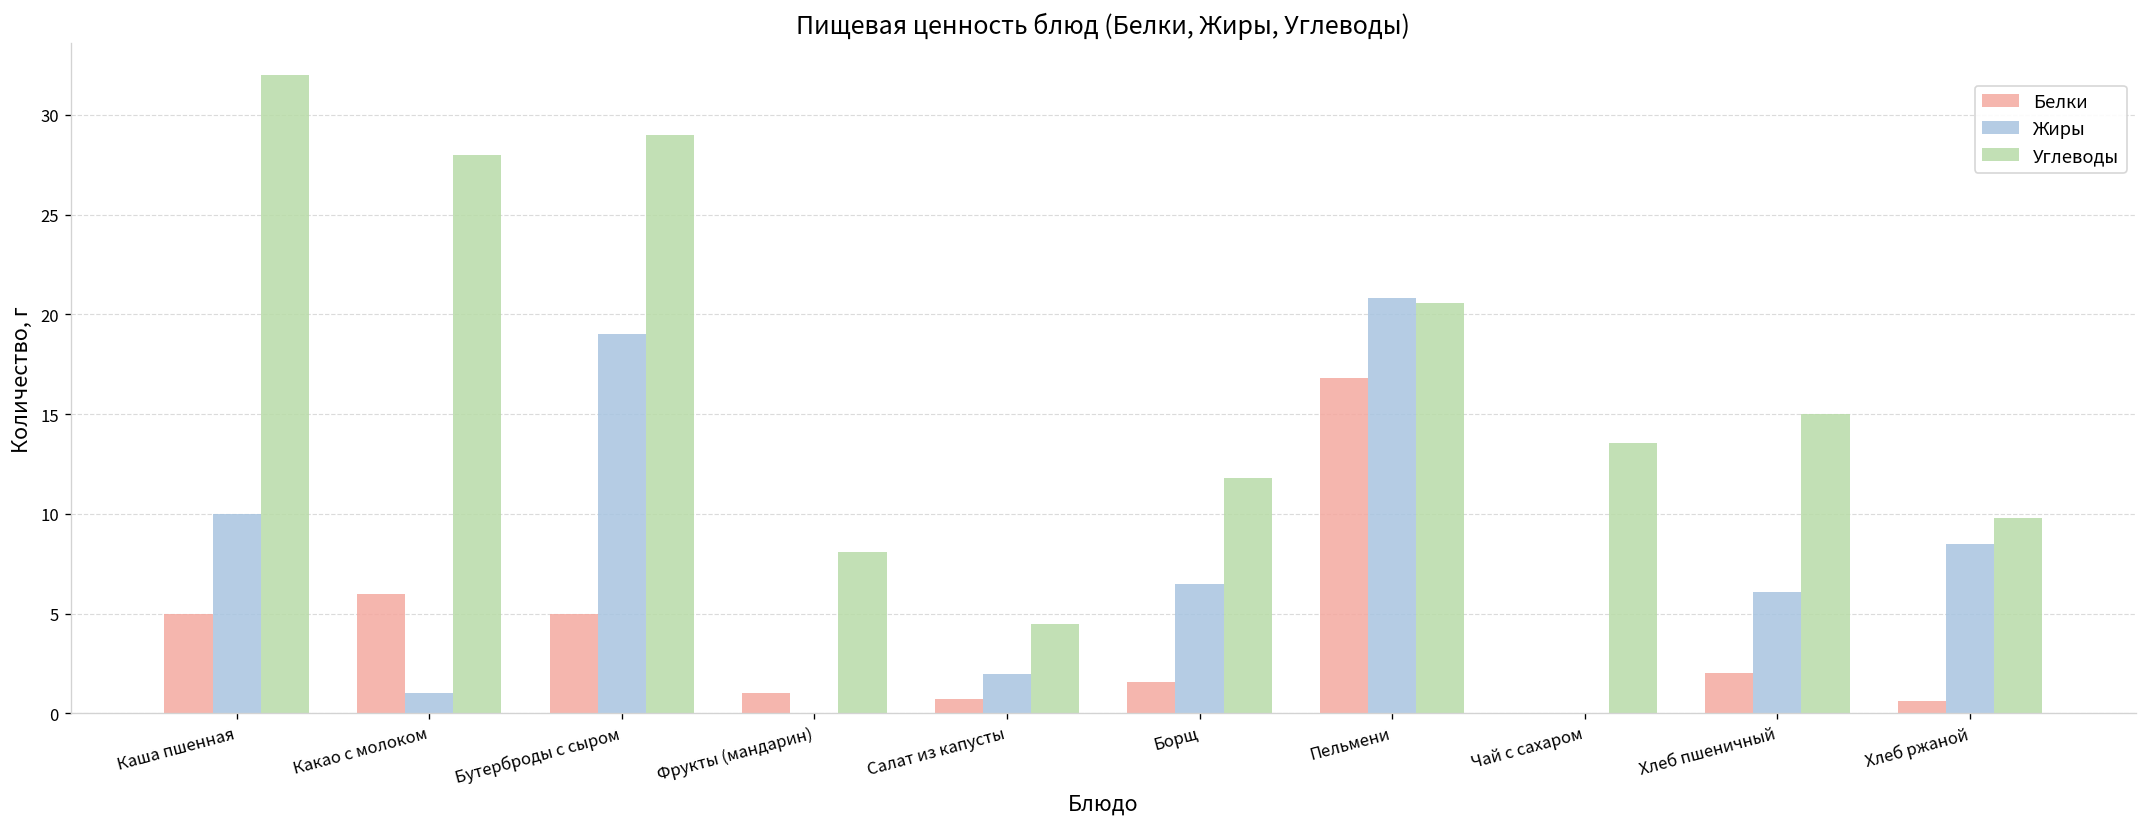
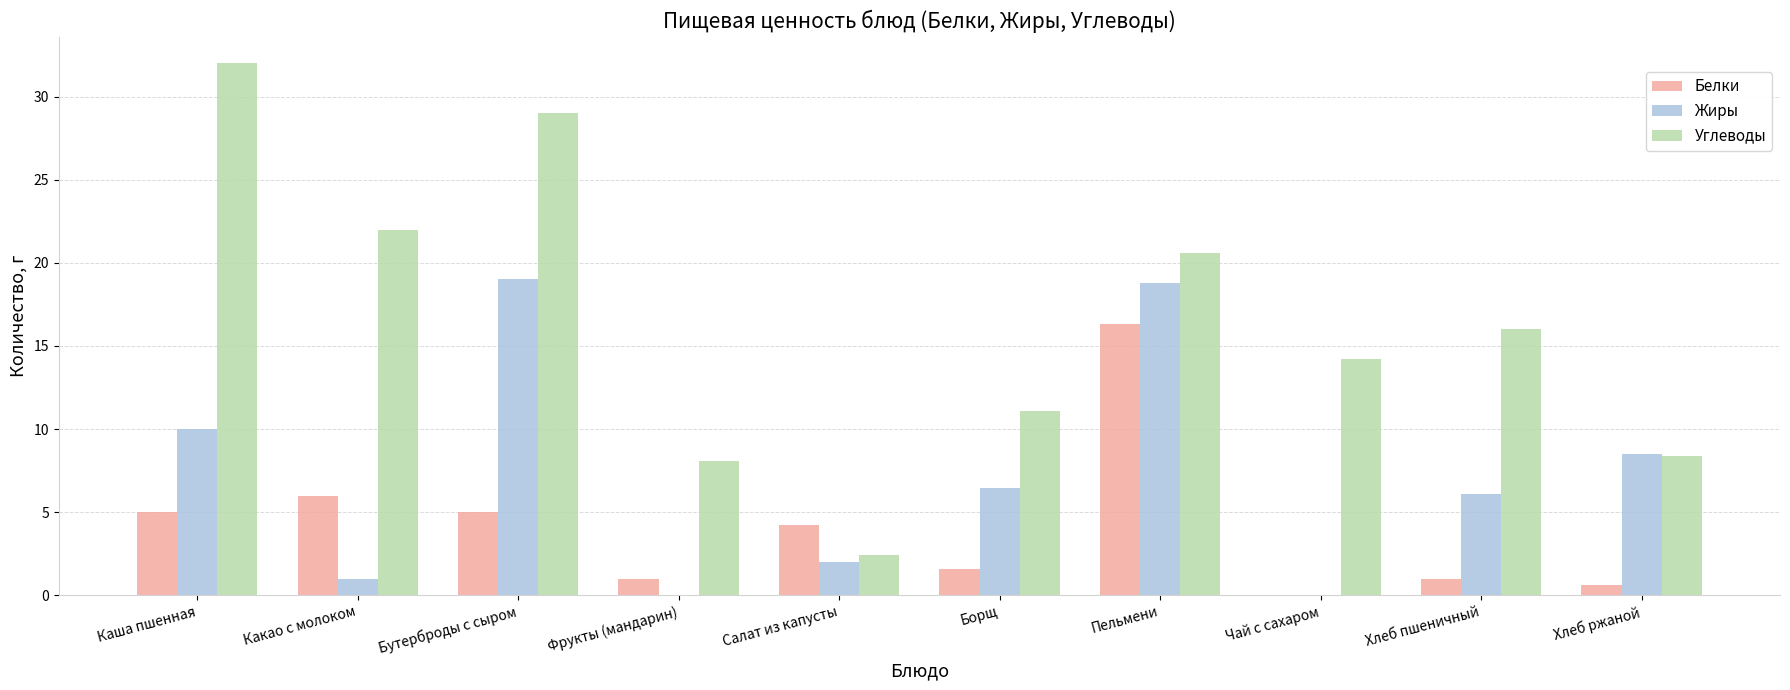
Углеводы, Какао с молоком: 28 -> 22
Белки, Салат из капусты: 0.7 -> 4.2
Углеводы, Салат из капусты: 4.5 -> 2.4
Углеводы, Борщ: 11.8 -> 11.1
Белки, Пельмени: 16.8 -> 16.3
Жиры, Пельмени: 20.8 -> 18.8
Углеводы, Чай с сахаром: 13.5 -> 14.2
Белки, Хлеб пшеничный: 2 -> 1
Углеводы, Хлеб пшеничный: 15 -> 16
Углеводы, Хлеб ржаной: 9.8 -> 8.4
